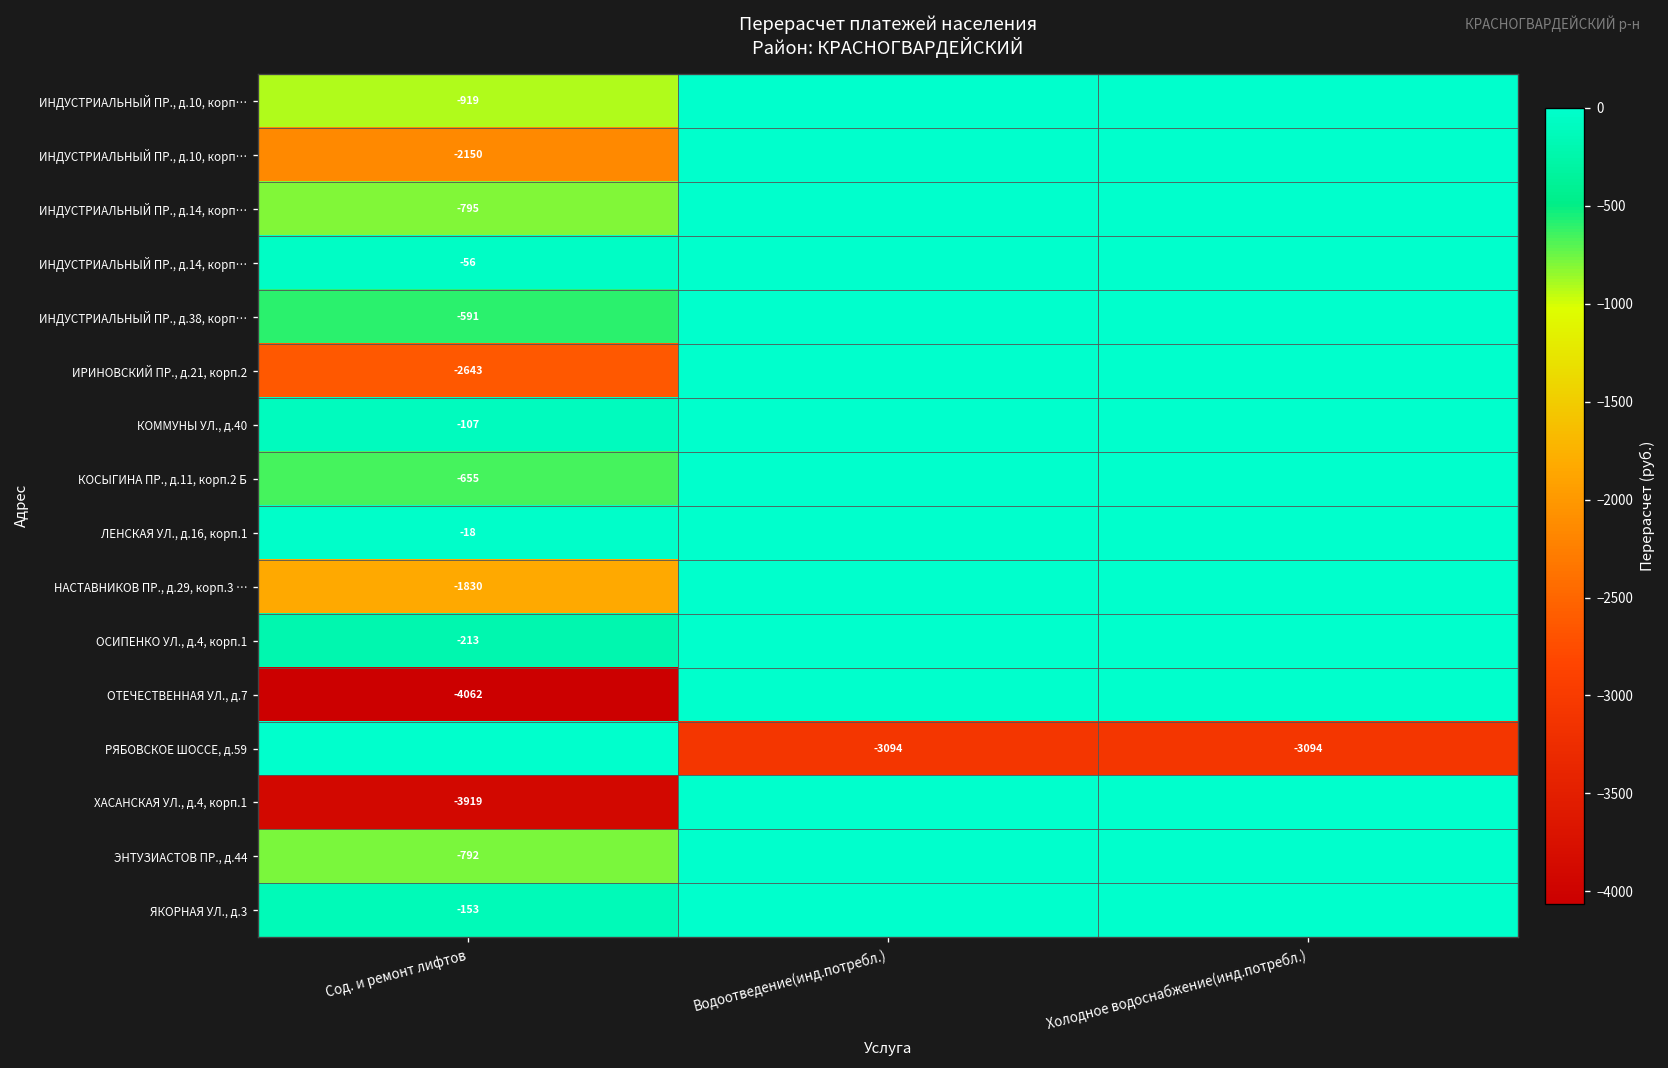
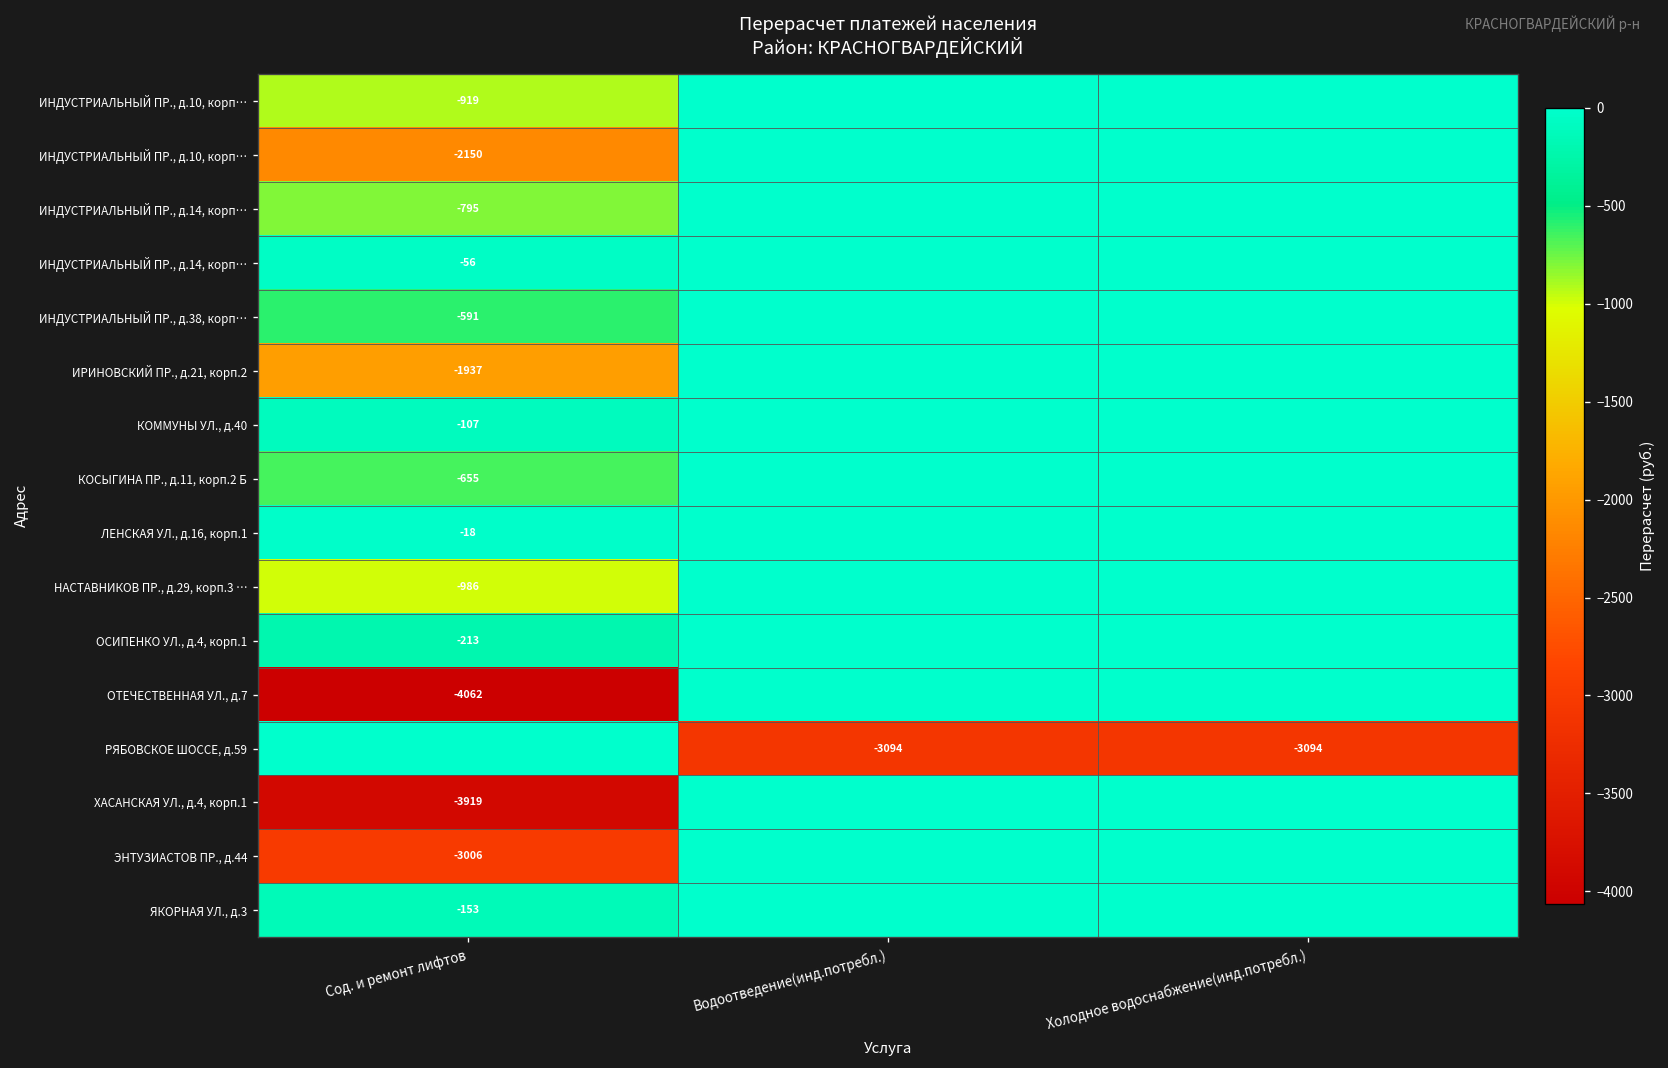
ИРИНОВСКИЙ ПР., д.21, корп.2, Сод. и ремонт лифтов: -2643 -> -1937
НАСТАВНИКОВ ПР., д.29, корп.3 …, Сод. и ремонт лифтов: -1830 -> -986
ЭНТУЗИАСТОВ ПР., д.44, Сод. и ремонт лифтов: -792 -> -3006
